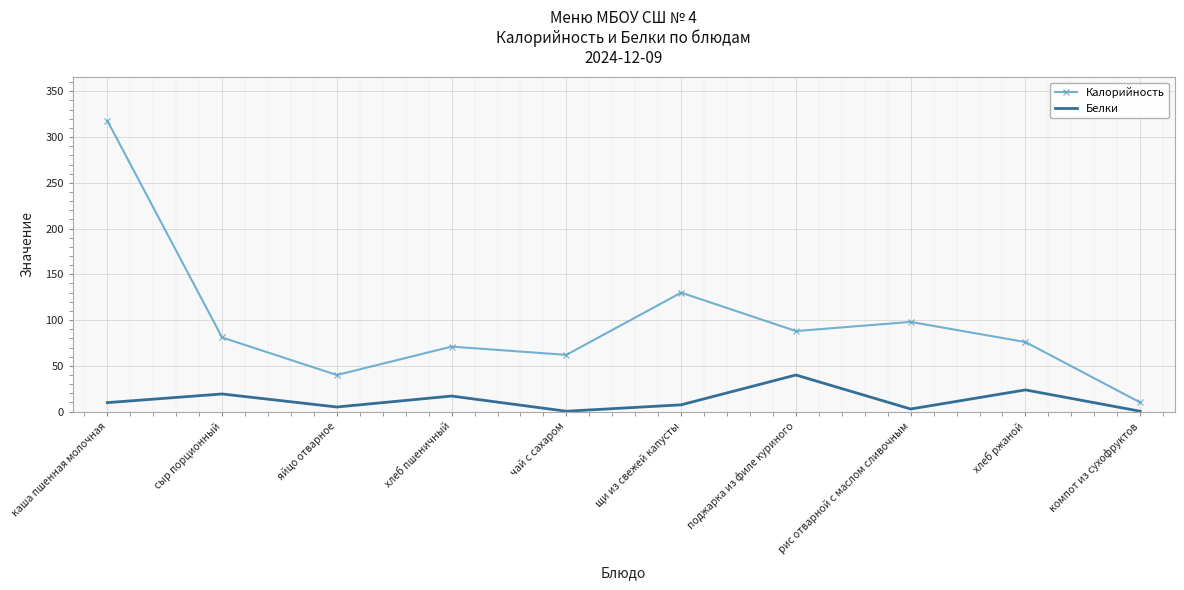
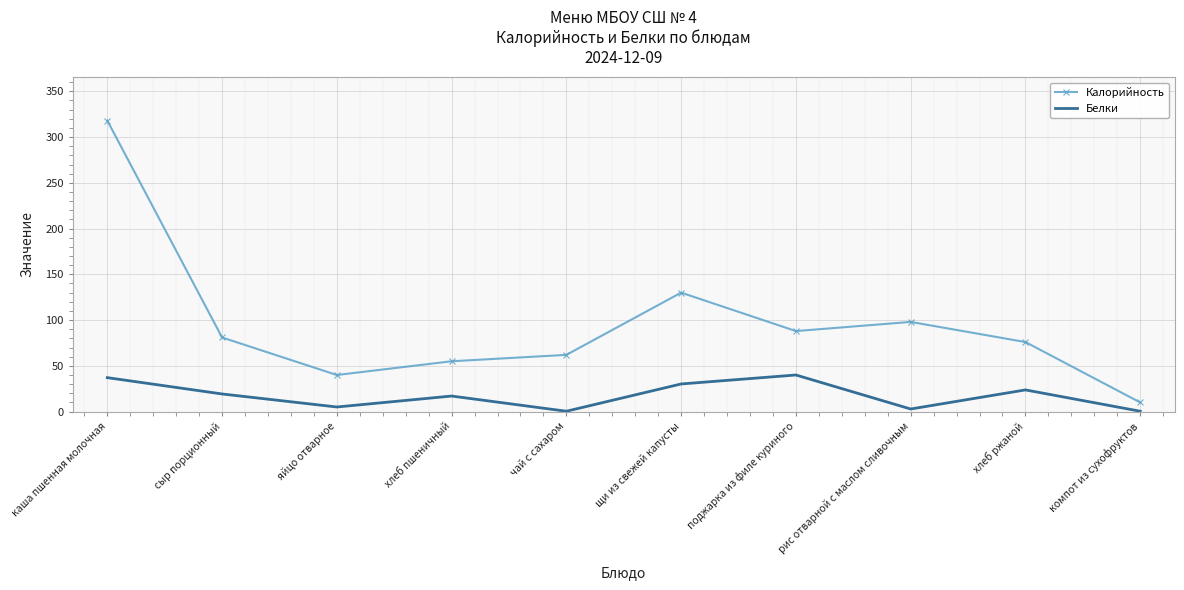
Белки, каша пшенная молочная: 10 -> 40
Калорийность, хлеб пшеничный: 70 -> 60
Белки, щи из свежей капусты: 10 -> 30
